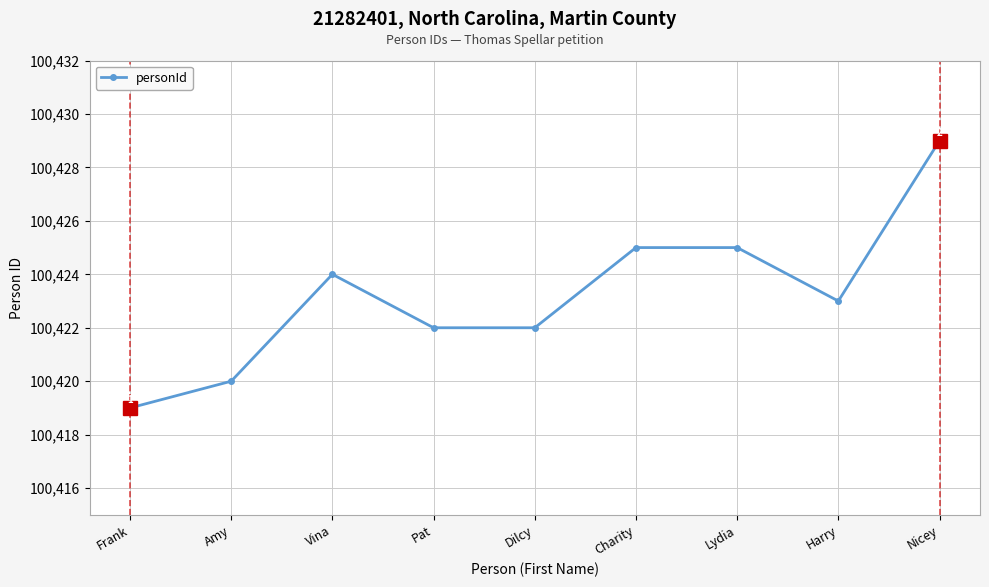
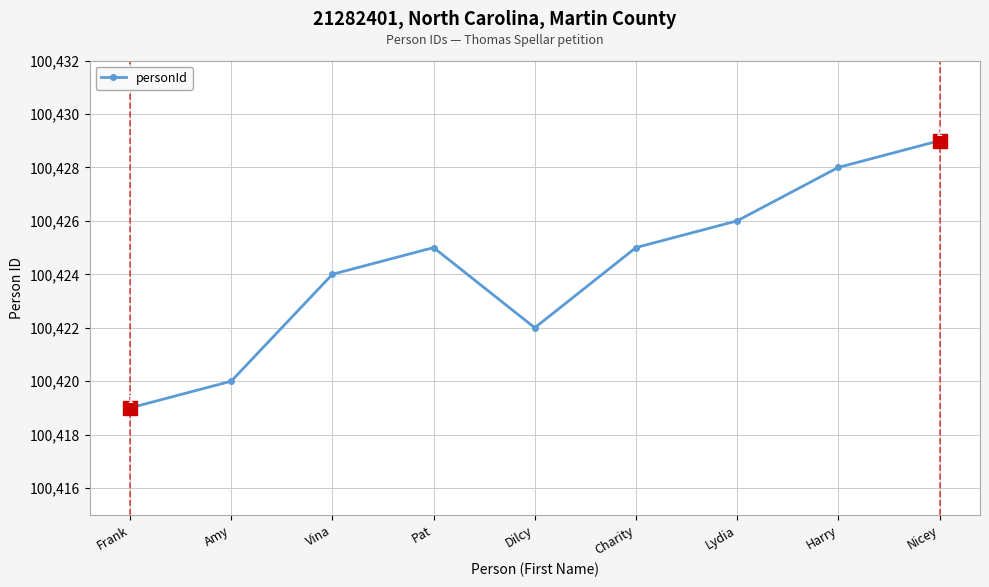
personId, Pat: 100,422 -> 100,425
personId, Lydia: 100,425 -> 100,426
personId, Harry: 100,423 -> 100,428
